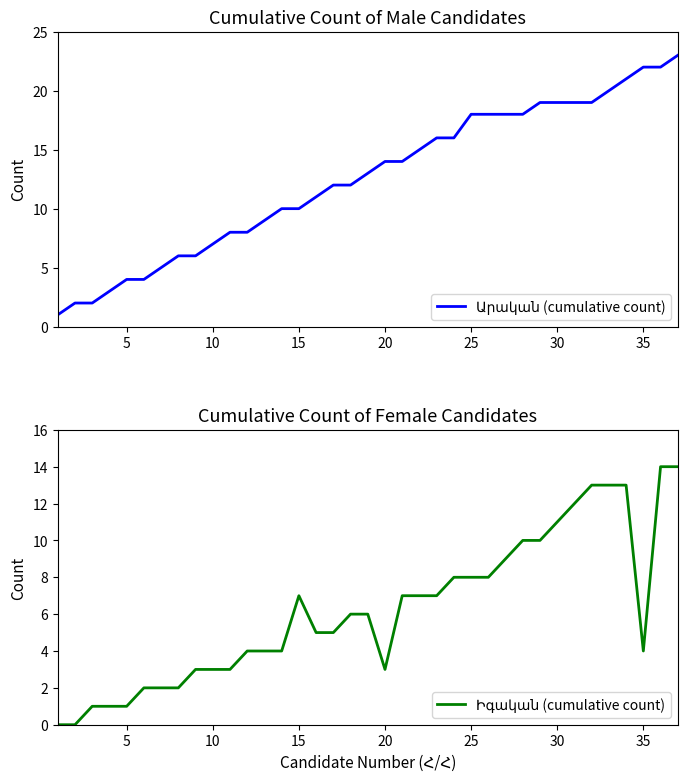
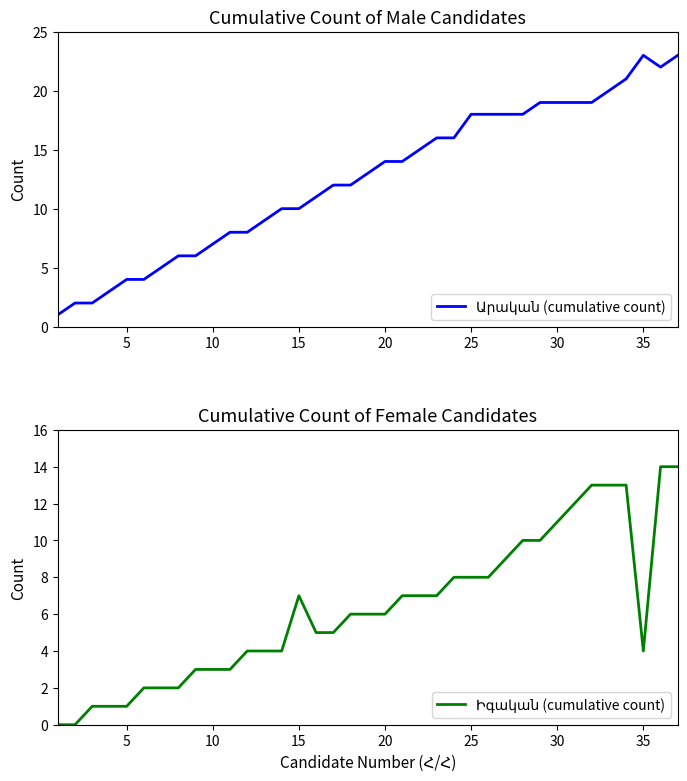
Cumulative Count of Male Candidates, 35: 22 -> 23
Cumulative Count of Female Candidates, 20: 3 -> 6
